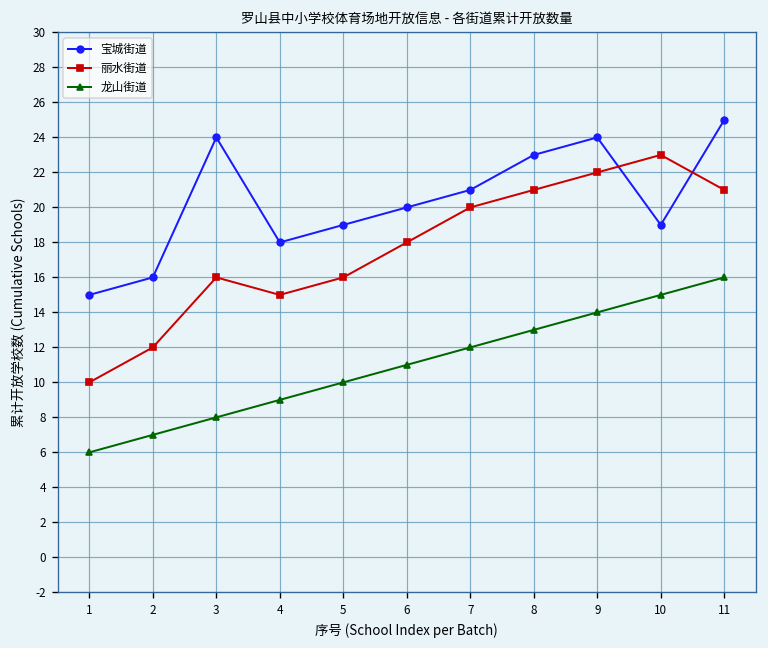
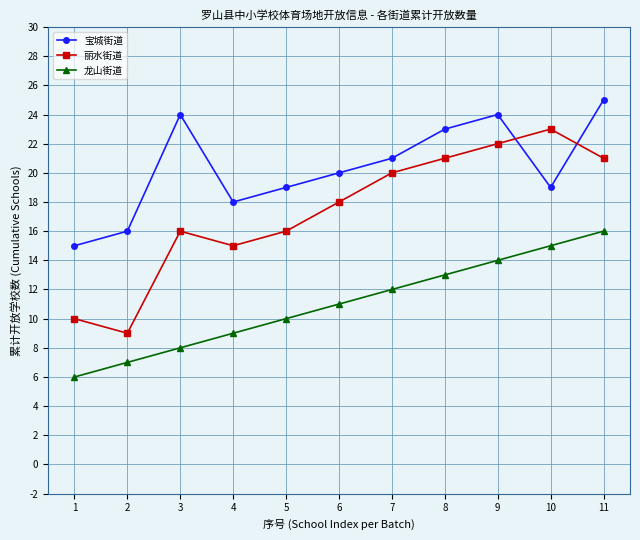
丽水街道, 2: 12 -> 9
